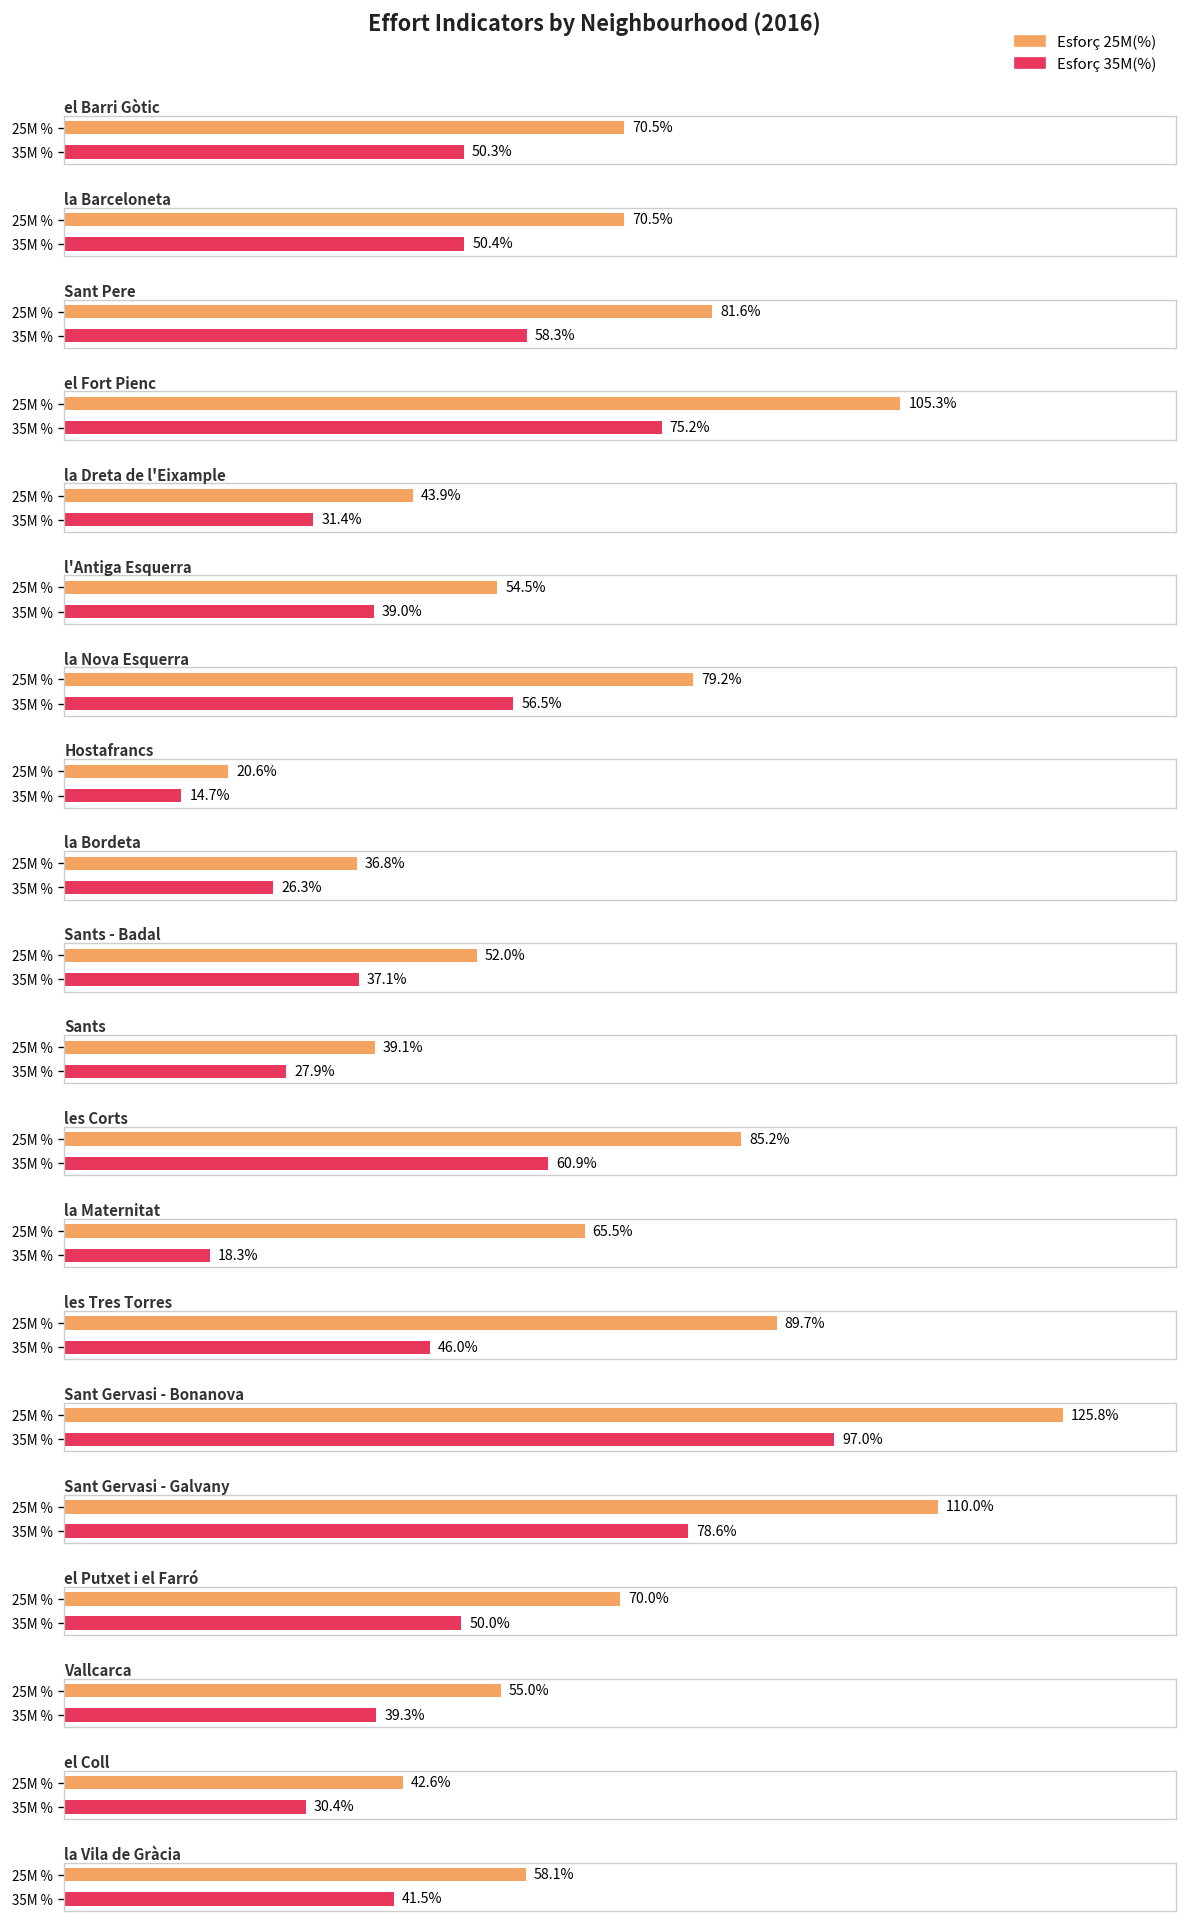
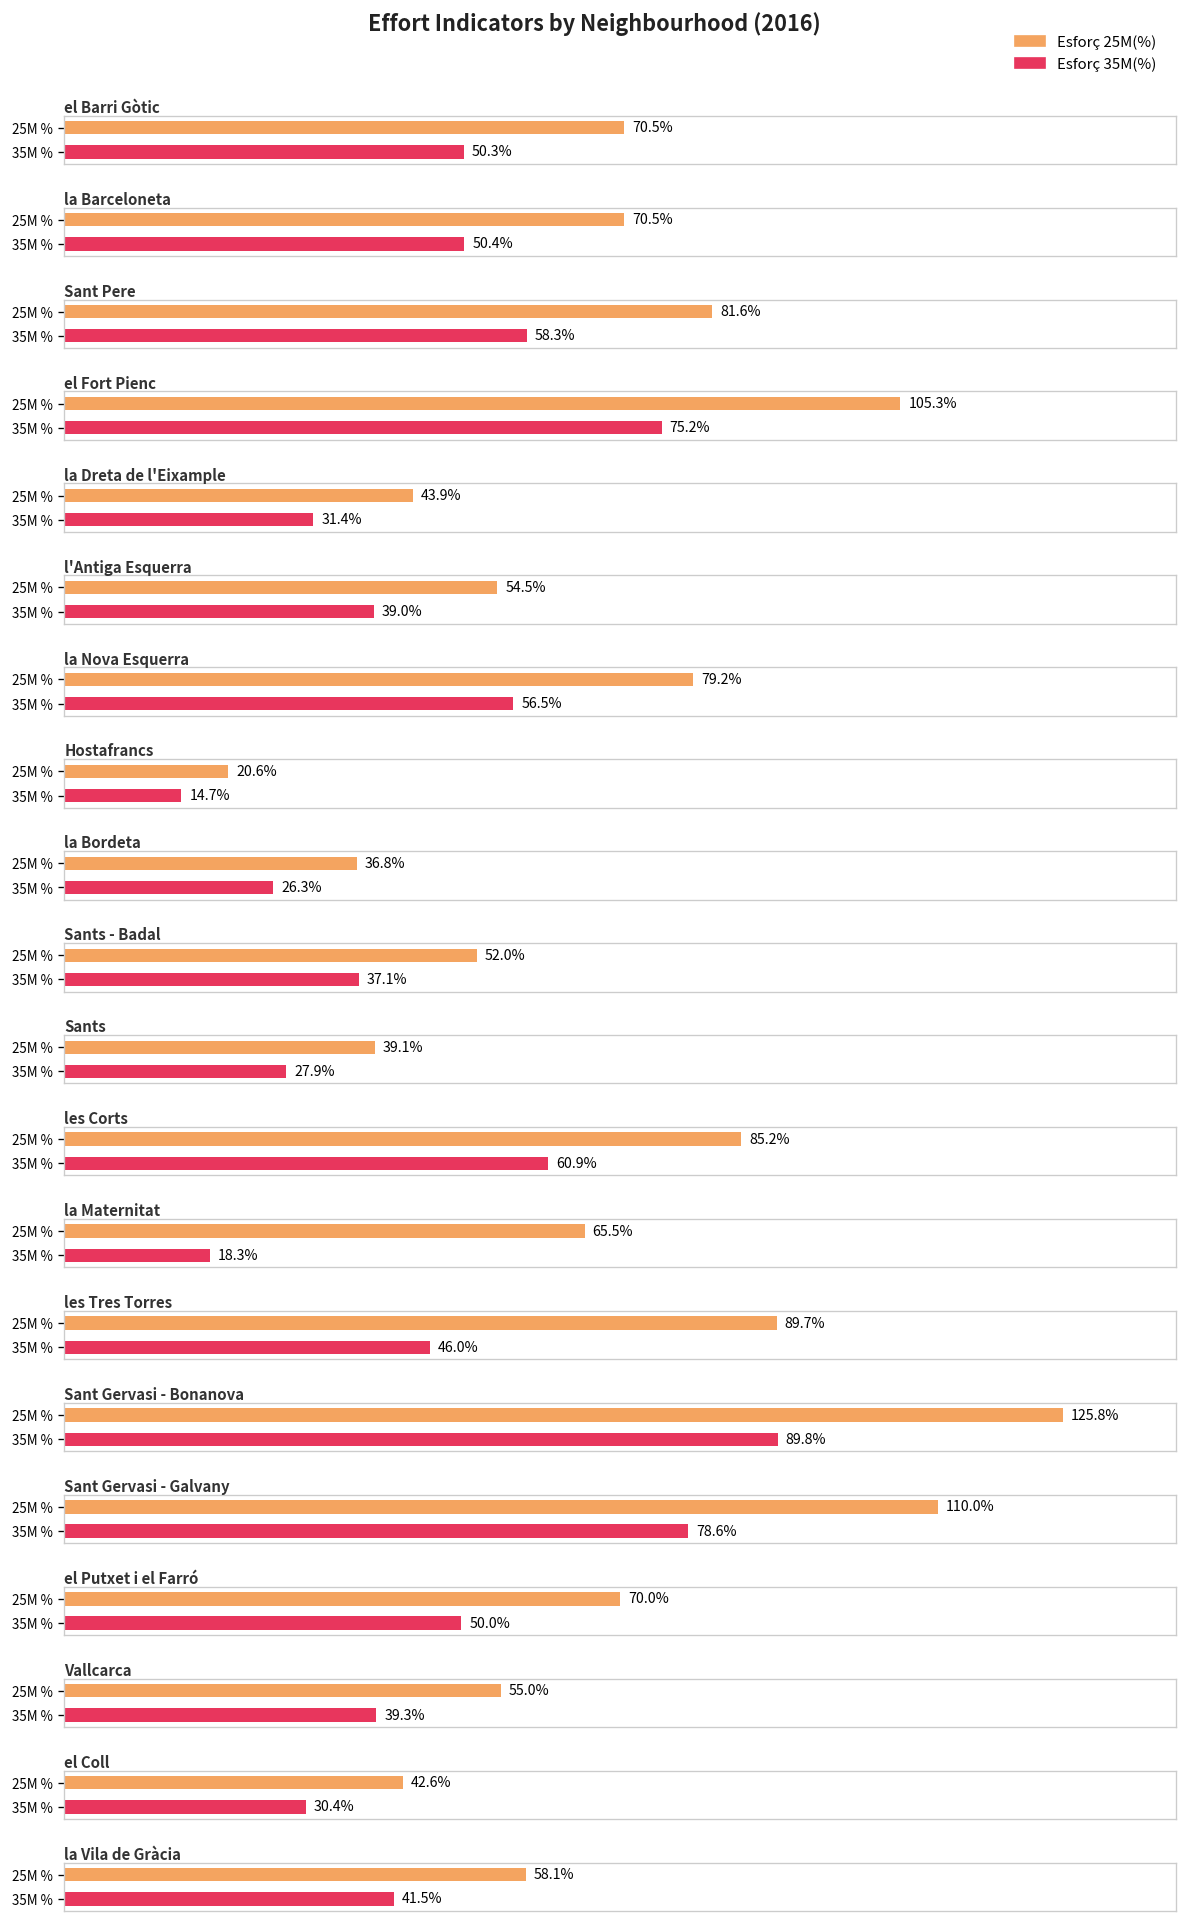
Sant Gervasi - Bonanova, 35M %: 97.0% -> 89.8%
